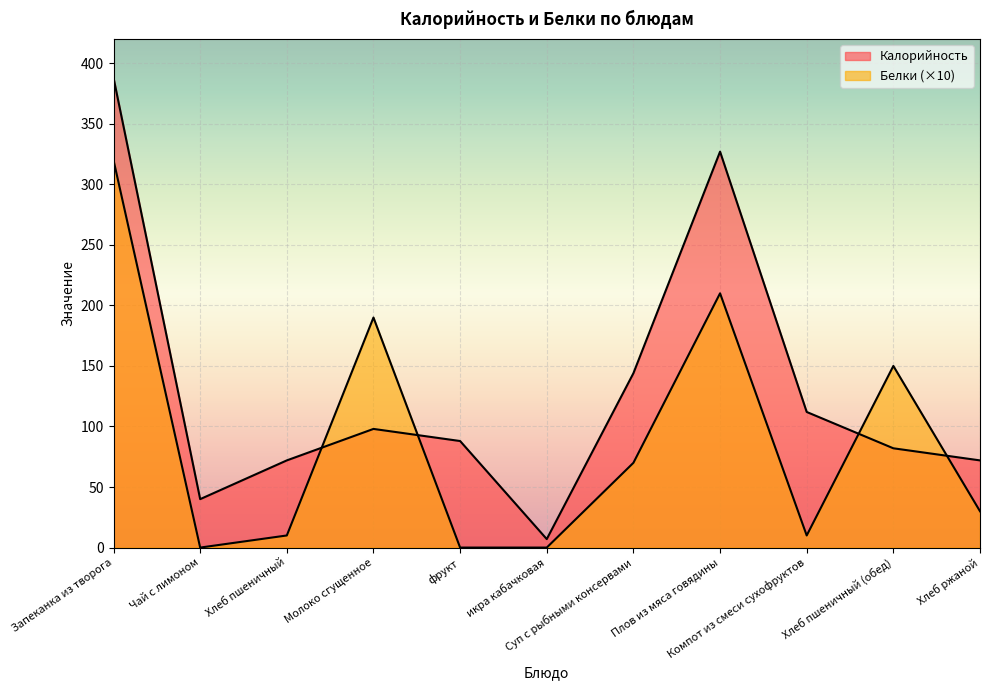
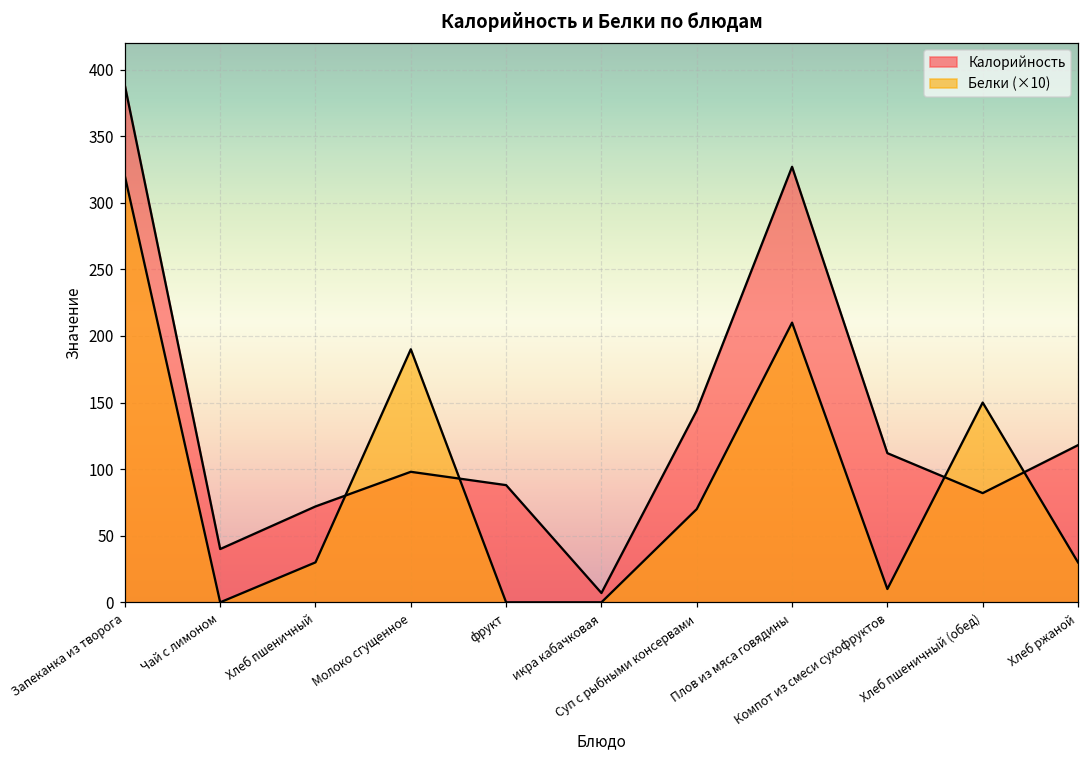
Белки (×10), Хлеб пшеничный: 10 -> 30
Калорийность, Хлеб ржаной: 72 -> 118
